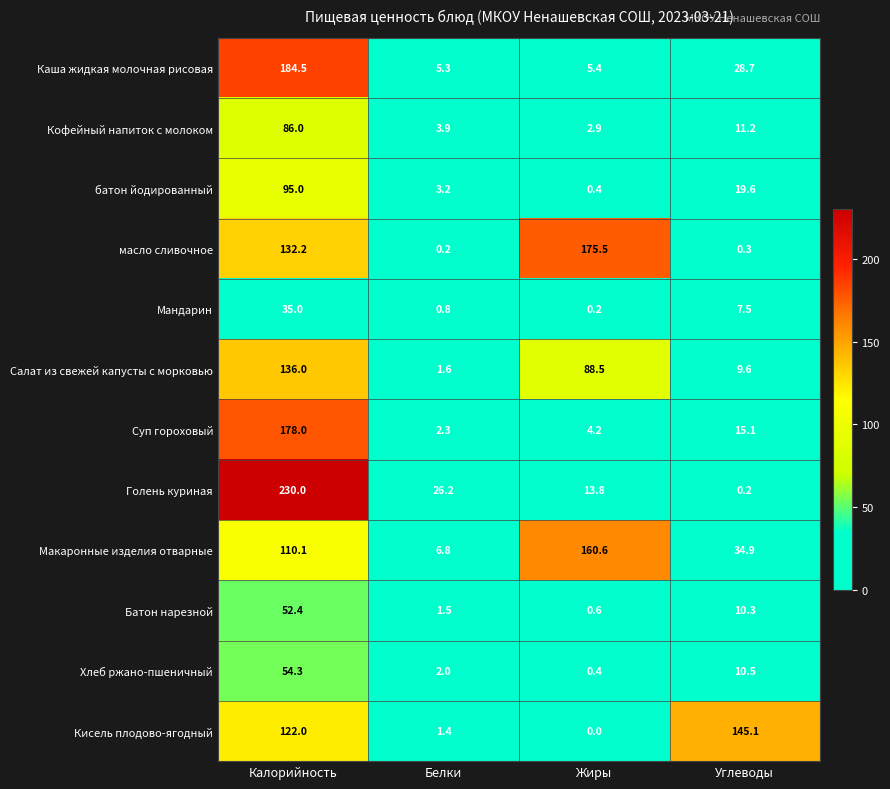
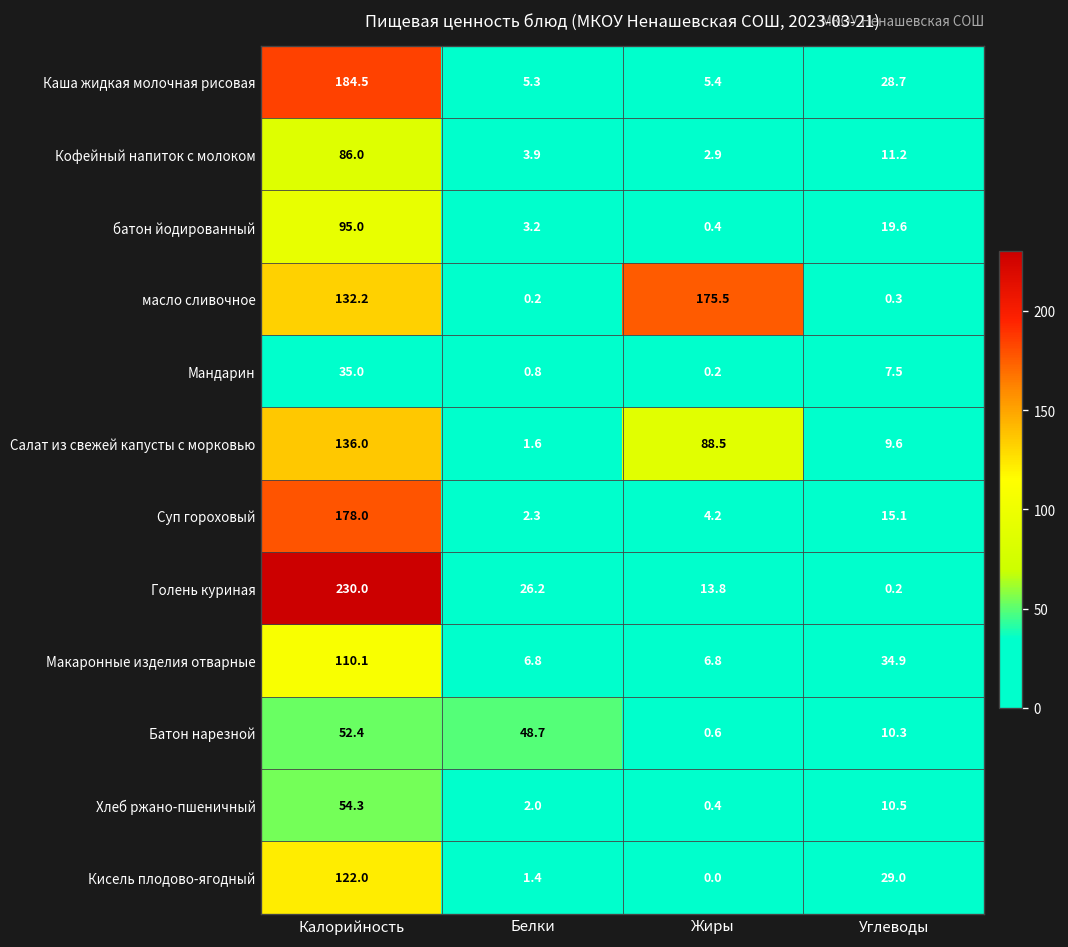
Макаронные изделия отварные, Жиры: 160.6 -> 6.8
Батон нарезной, Белки: 1.5 -> 48.7
Кисель плодово-ягодный, Углеводы: 145.1 -> 29.0
